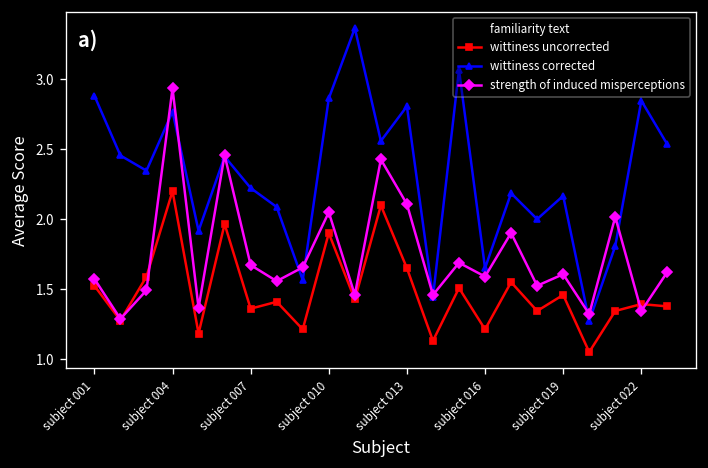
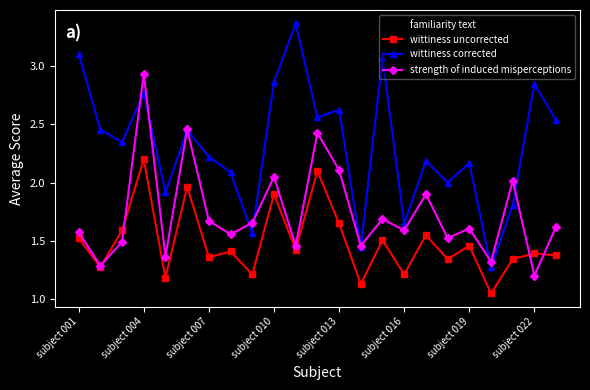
wittiness corrected, subject 001: 2.88 -> 3.10
wittiness corrected, subject 013: 2.81 -> 2.63
strength of induced misperceptions, subject 022: 1.34 -> 1.20
